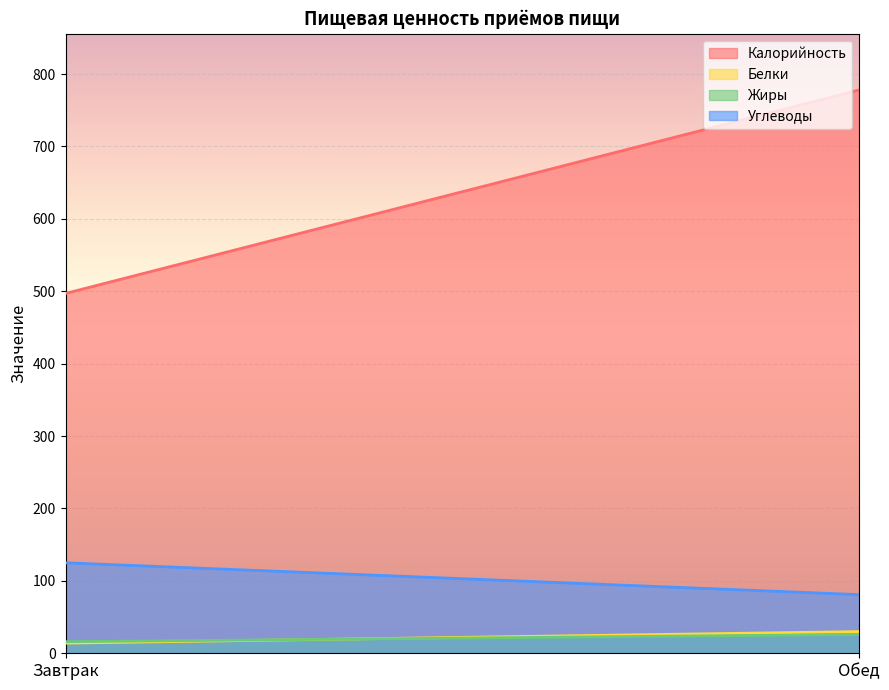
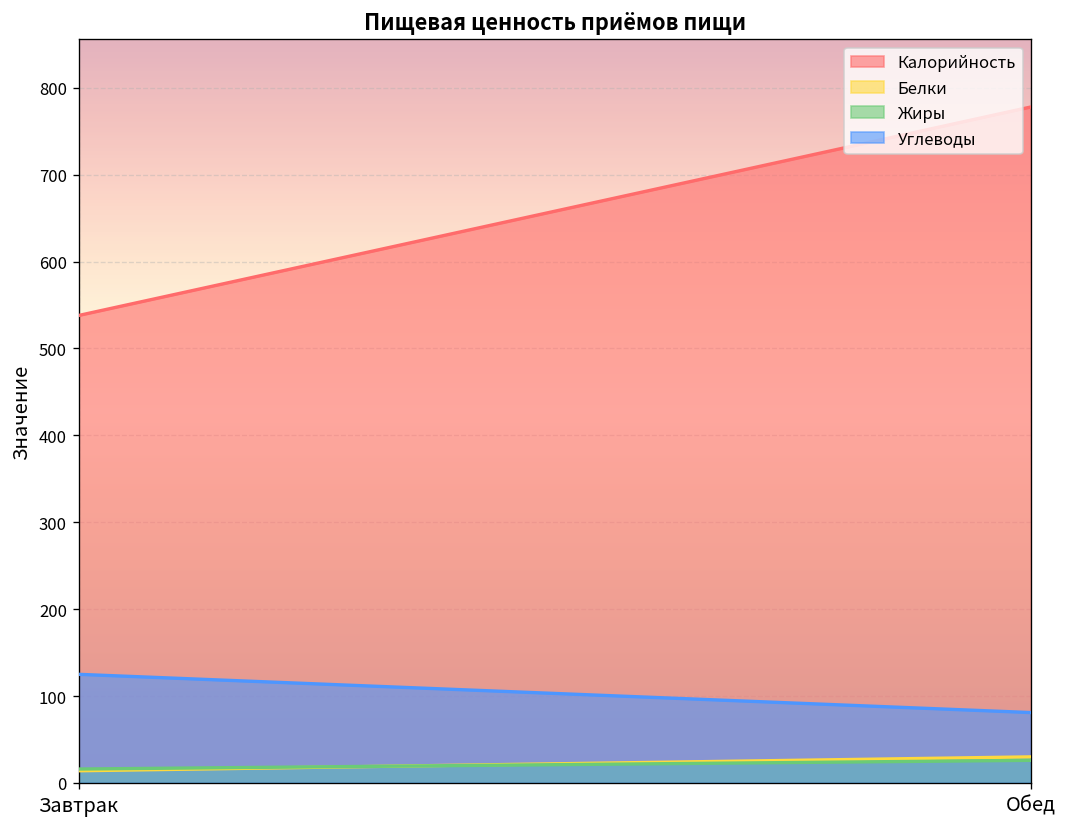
Калорийность, Завтрак: 500 -> 540
